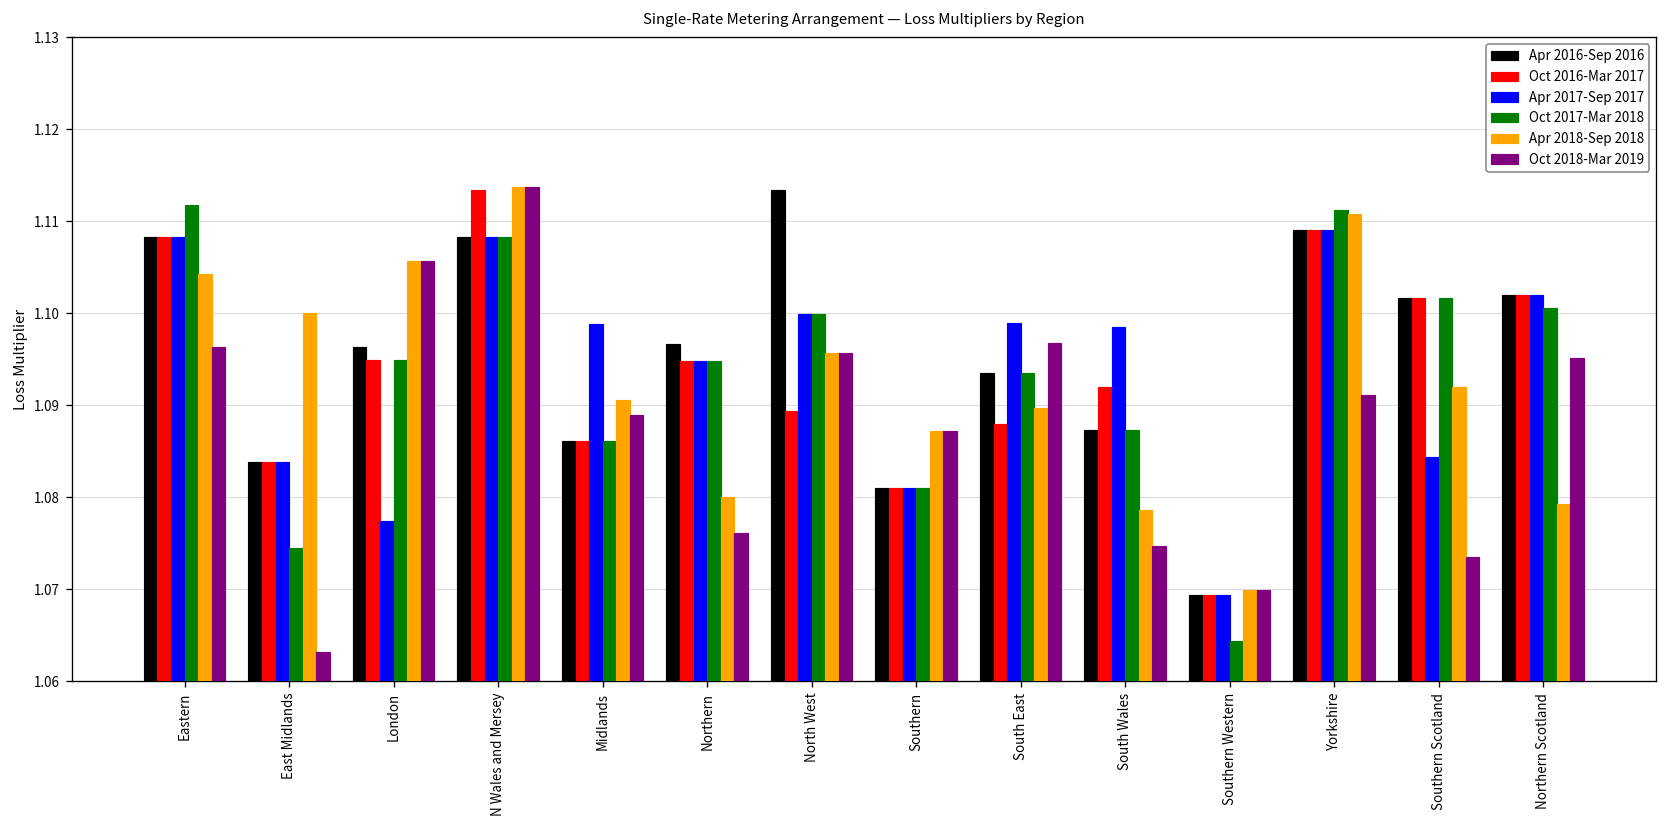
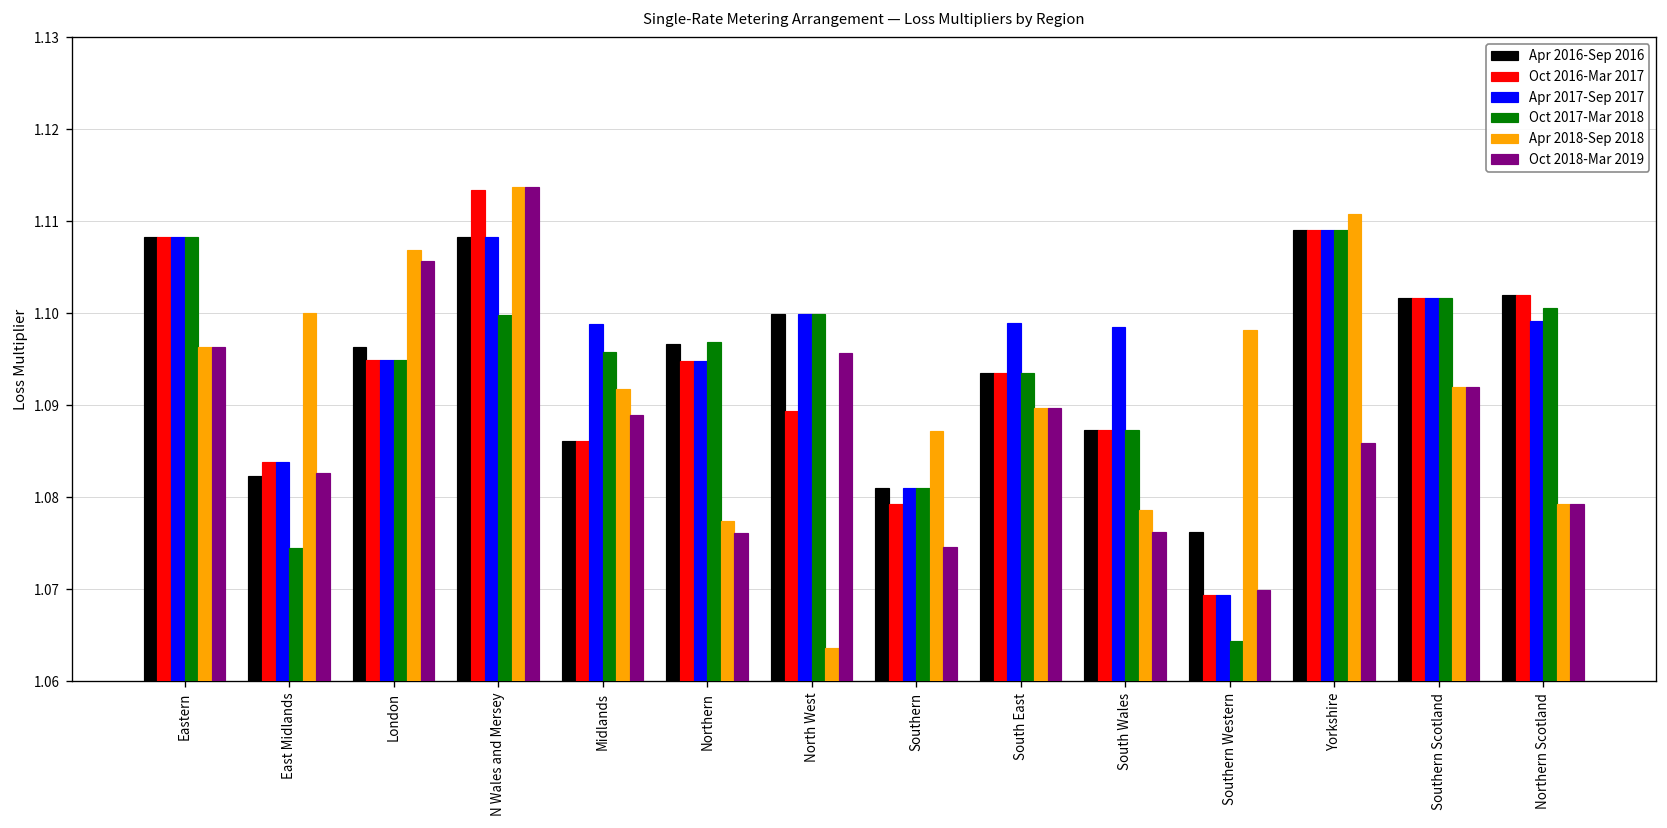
Oct 2017-Mar 2018, Eastern: 1.112 -> 1.108
Apr 2018-Sep 2018, Eastern: 1.104 -> 1.096
Apr 2016-Sep 2016, East Midlands: 1.084 -> 1.082
Oct 2018-Mar 2019, East Midlands: 1.063 -> 1.083
Apr 2017-Sep 2017, London: 1.077 -> 1.095
Apr 2018-Sep 2018, London: 1.106 -> 1.107
Oct 2017-Mar 2018, N Wales and Mersey: 1.108 -> 1.100
Oct 2017-Mar 2018, Midlands: 1.086 -> 1.096
Apr 2018-Sep 2018, Midlands: 1.091 -> 1.092
Oct 2017-Mar 2018, Northern: 1.095 -> 1.097
Apr 2018-Sep 2018, Northern: 1.080 -> 1.077
Apr 2016-Sep 2016, North West: 1.113 -> 1.100
Apr 2018-Sep 2018, North West: 1.096 -> 1.064
Oct 2016-Mar 2017, Southern: 1.081 -> 1.079
Oct 2018-Mar 2019, Southern: 1.087 -> 1.075
Oct 2016-Mar 2017, South East: 1.088 -> 1.093
Oct 2018-Mar 2019, South East: 1.097 -> 1.090
Oct 2016-Mar 2017, South Wales: 1.092 -> 1.087
Oct 2018-Mar 2019, South Wales: 1.075 -> 1.076
Apr 2016-Sep 2016, Southern Western: 1.069 -> 1.076
Apr 2018-Sep 2018, Southern Western: 1.070 -> 1.098
Oct 2017-Mar 2018, Yorkshire: 1.111 -> 1.109
Oct 2018-Mar 2019, Yorkshire: 1.091 -> 1.086
Apr 2017-Sep 2017, Southern Scotland: 1.084 -> 1.102
Oct 2018-Mar 2019, Southern Scotland: 1.074 -> 1.092
Apr 2017-Sep 2017, Northern Scotland: 1.102 -> 1.099
Oct 2018-Mar 2019, Northern Scotland: 1.095 -> 1.079
